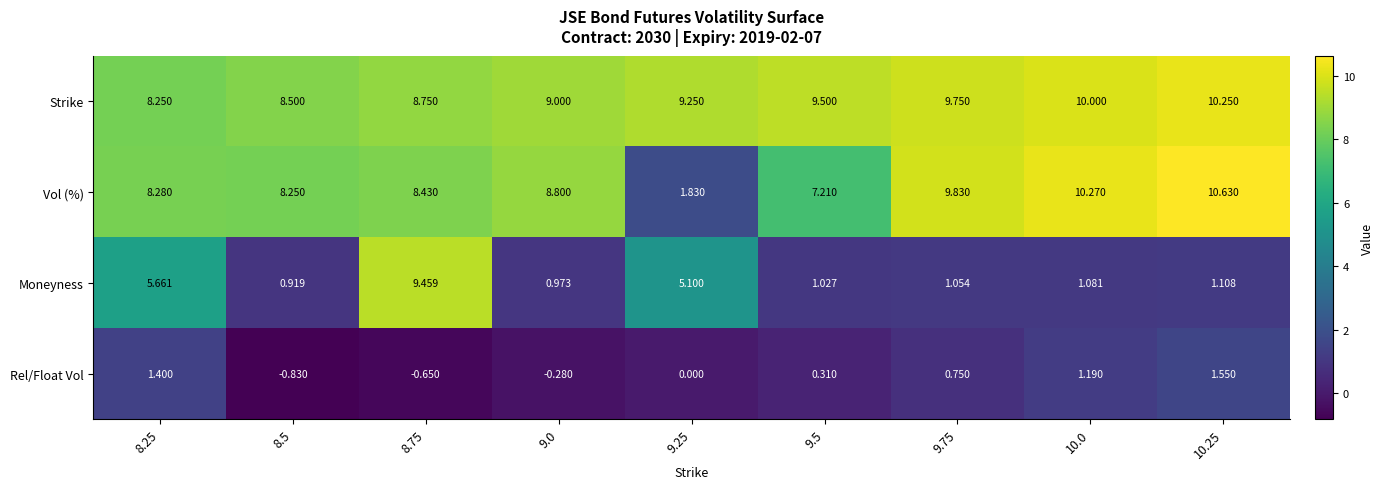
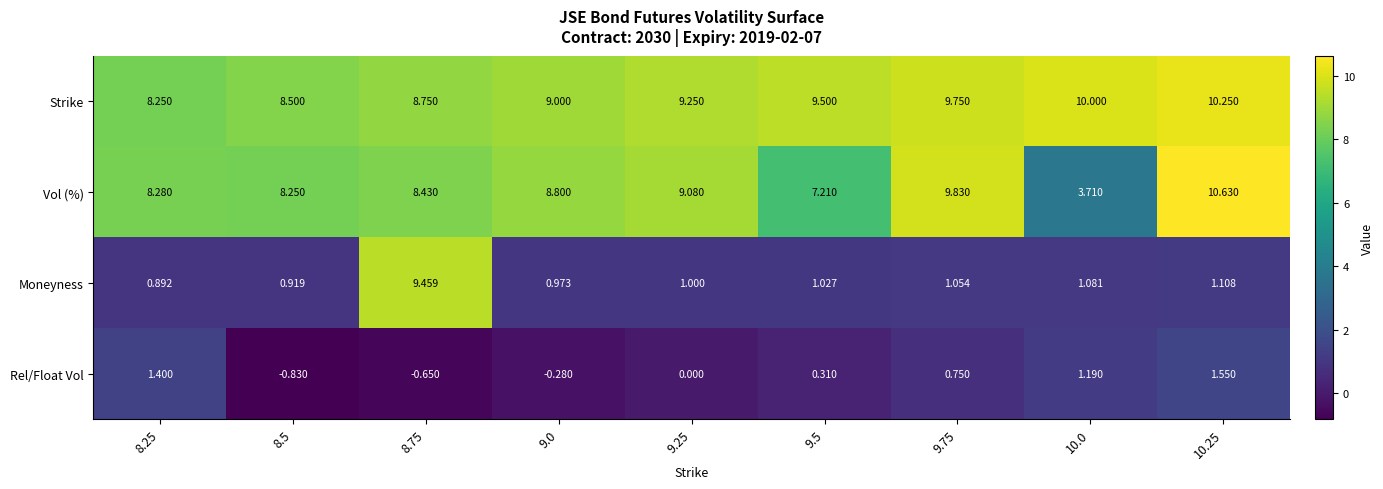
Vol (%), 9.25: 1.830 -> 9.080
Vol (%), 10.0: 10.270 -> 3.710
Moneyness, 8.25: 5.661 -> 0.892
Moneyness, 9.25: 5.100 -> 1.000
